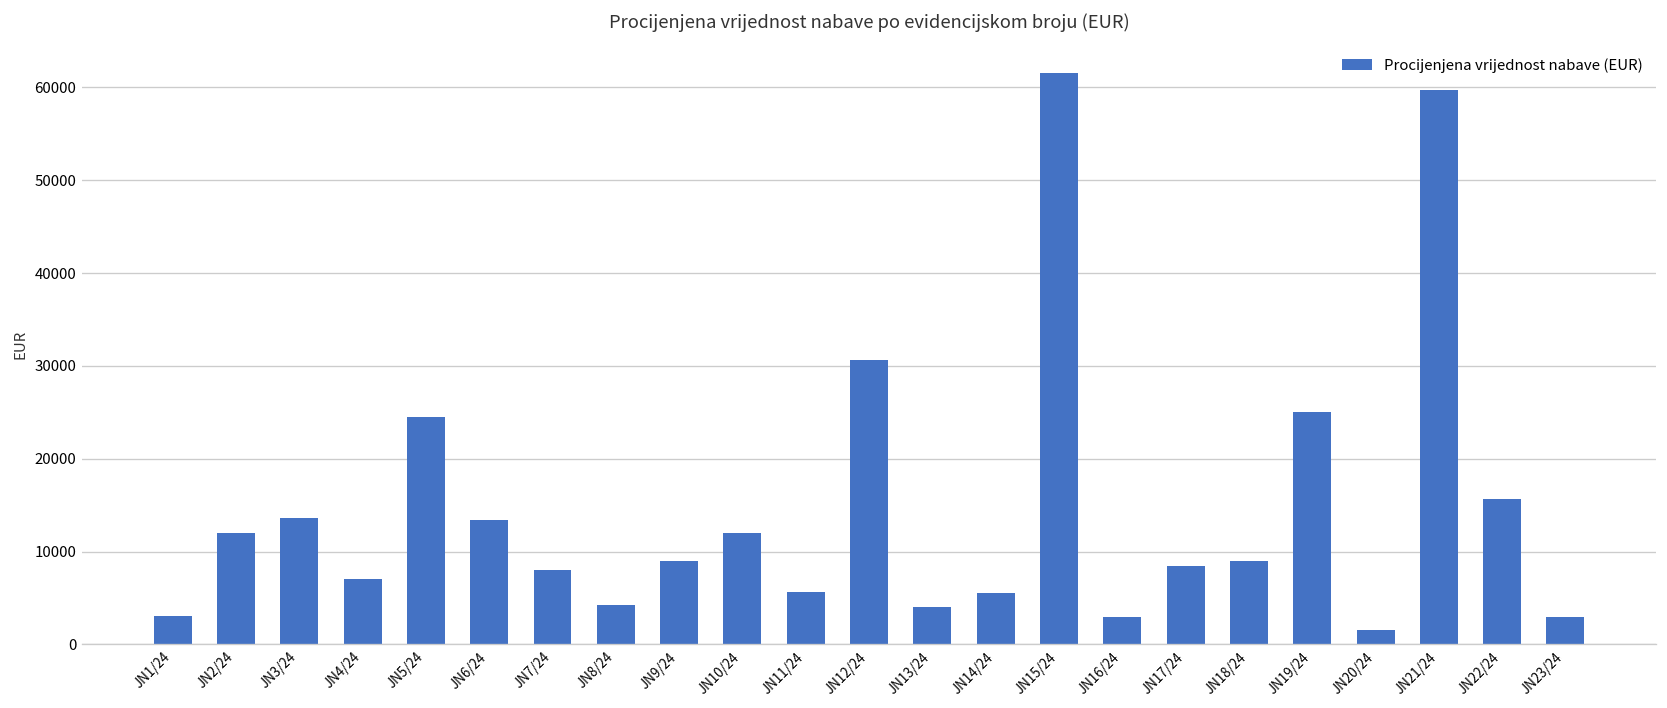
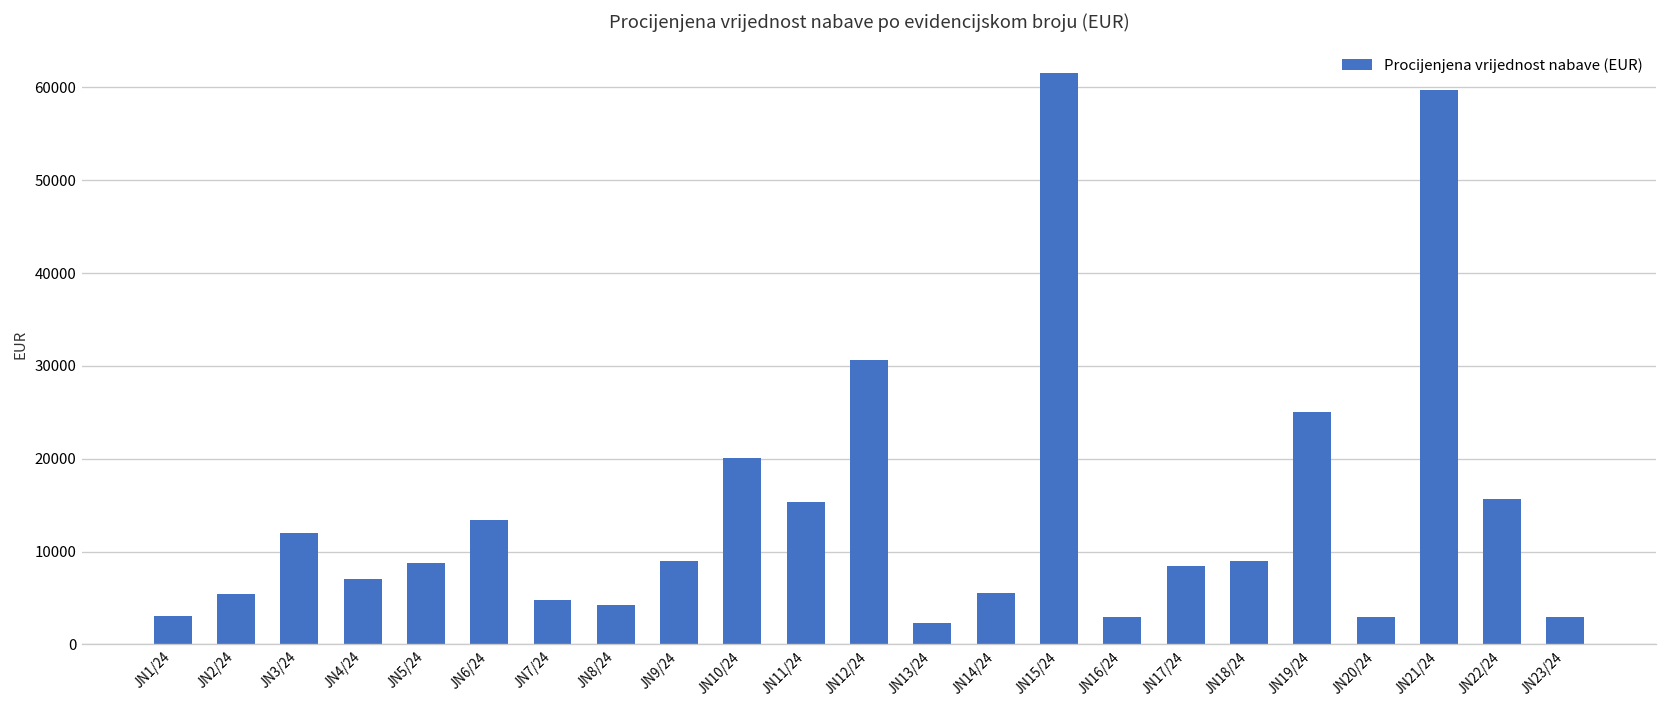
JN2/24: 12000 -> 5000
JN3/24: 14000 -> 12000
JN5/24: 25000 -> 9000
JN7/24: 8000 -> 5000
JN10/24: 12000 -> 20000
JN11/24: 6000 -> 15000
JN13/24: 4000 -> 2000
JN20/24: 2000 -> 3000
